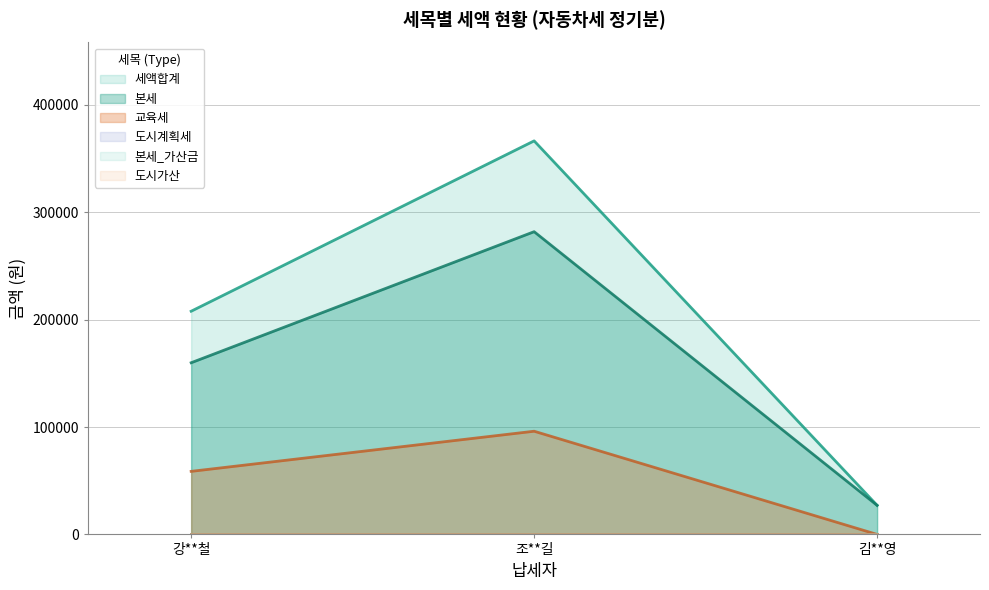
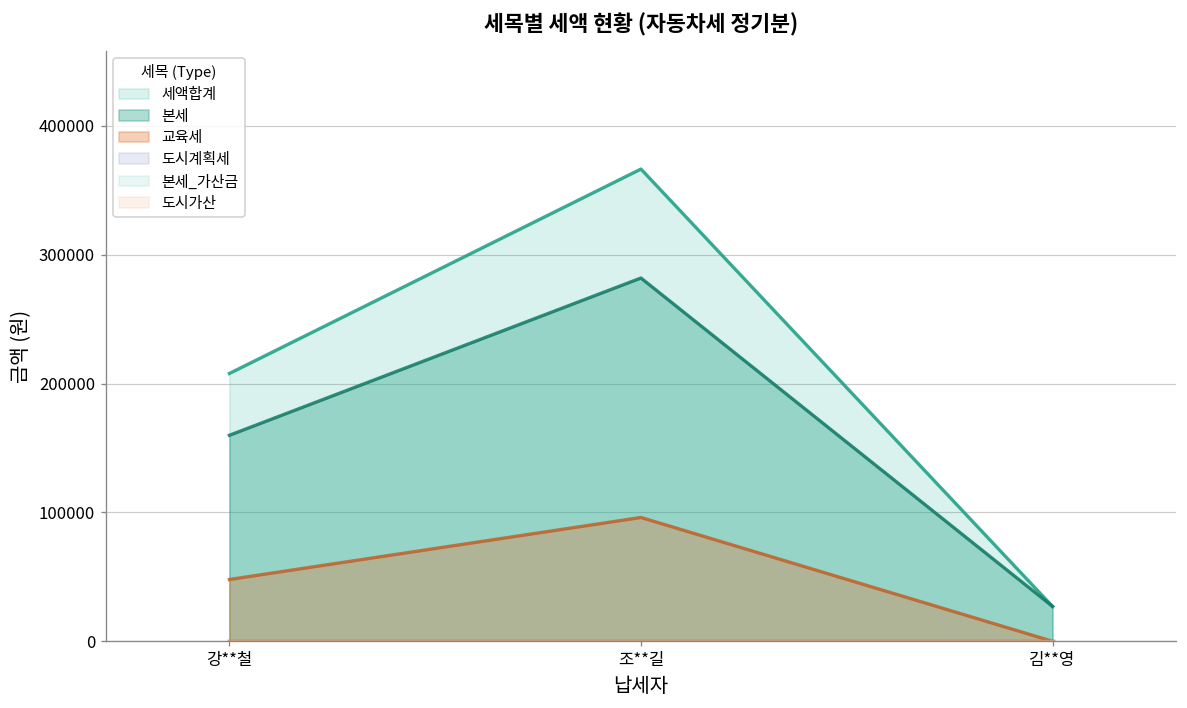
교육세, 강**철: 59000 -> 48000
